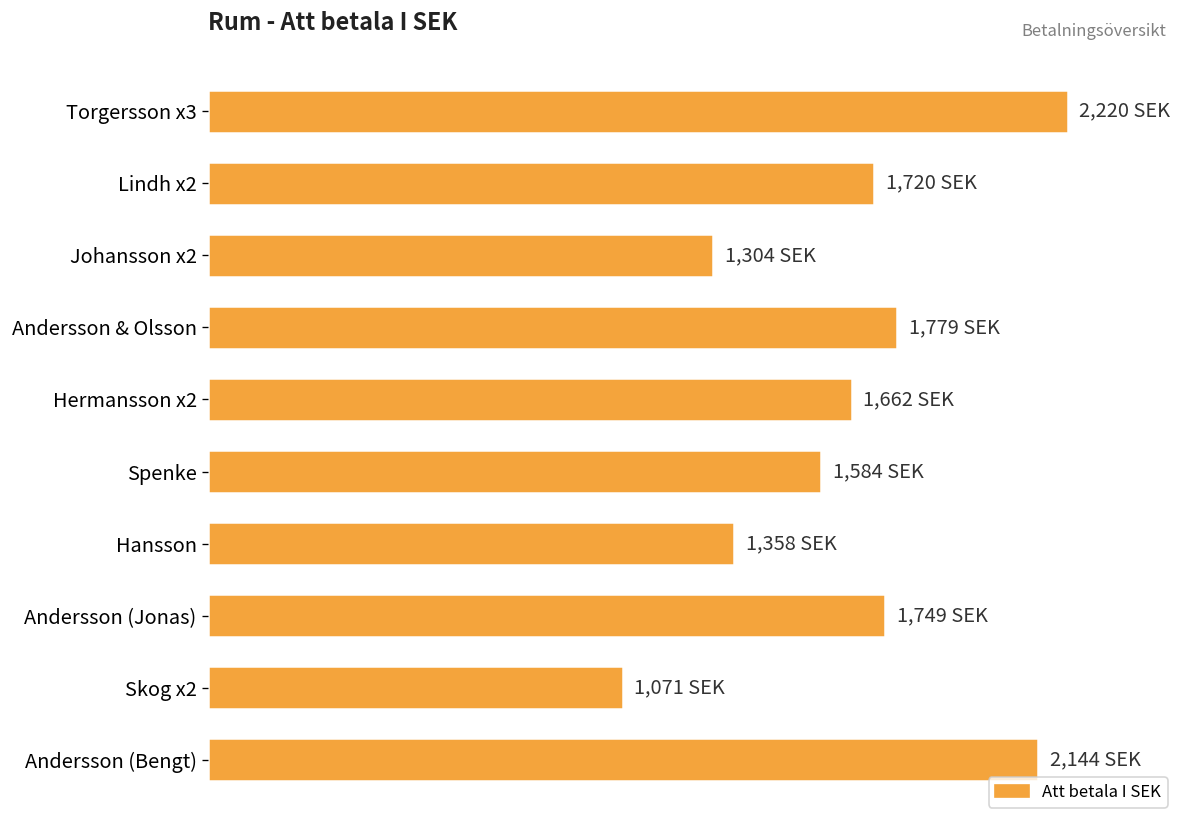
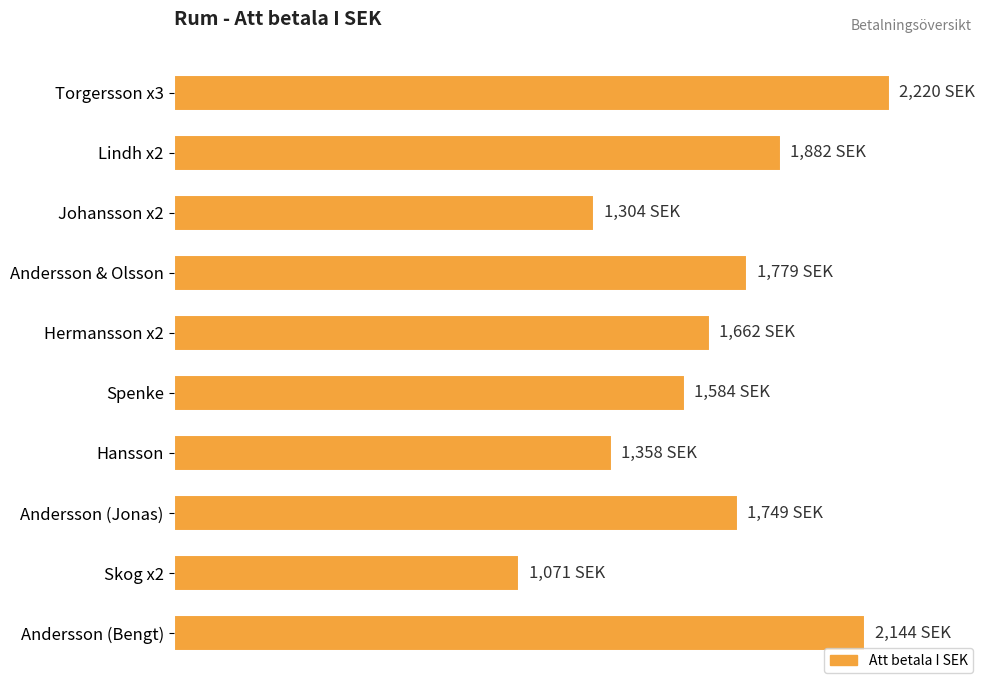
Lindh x2: 1,720 -> 1,882
